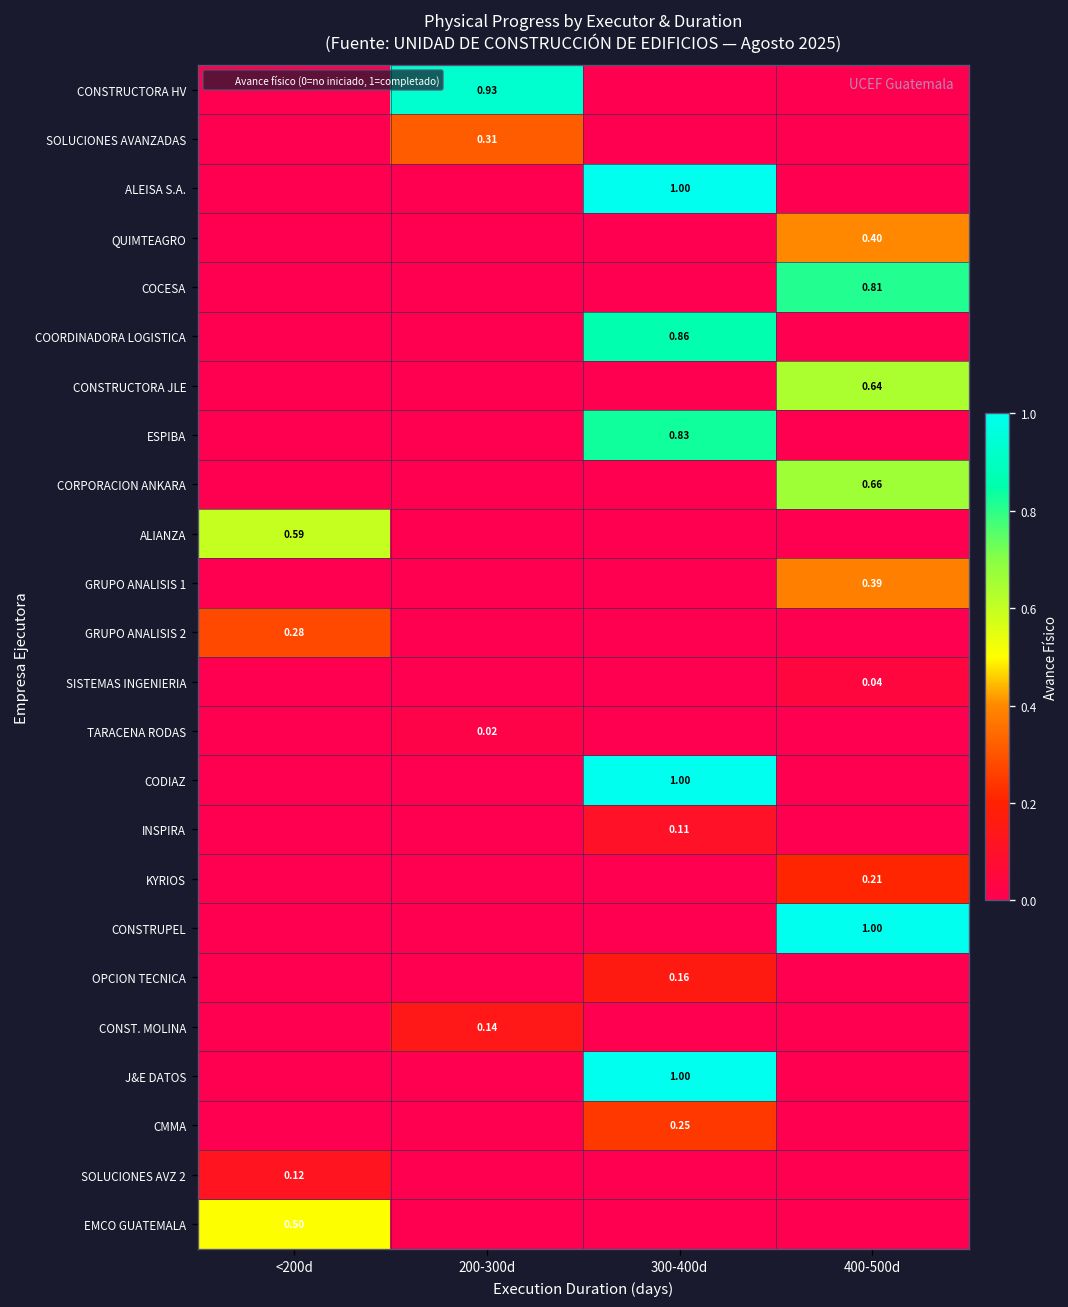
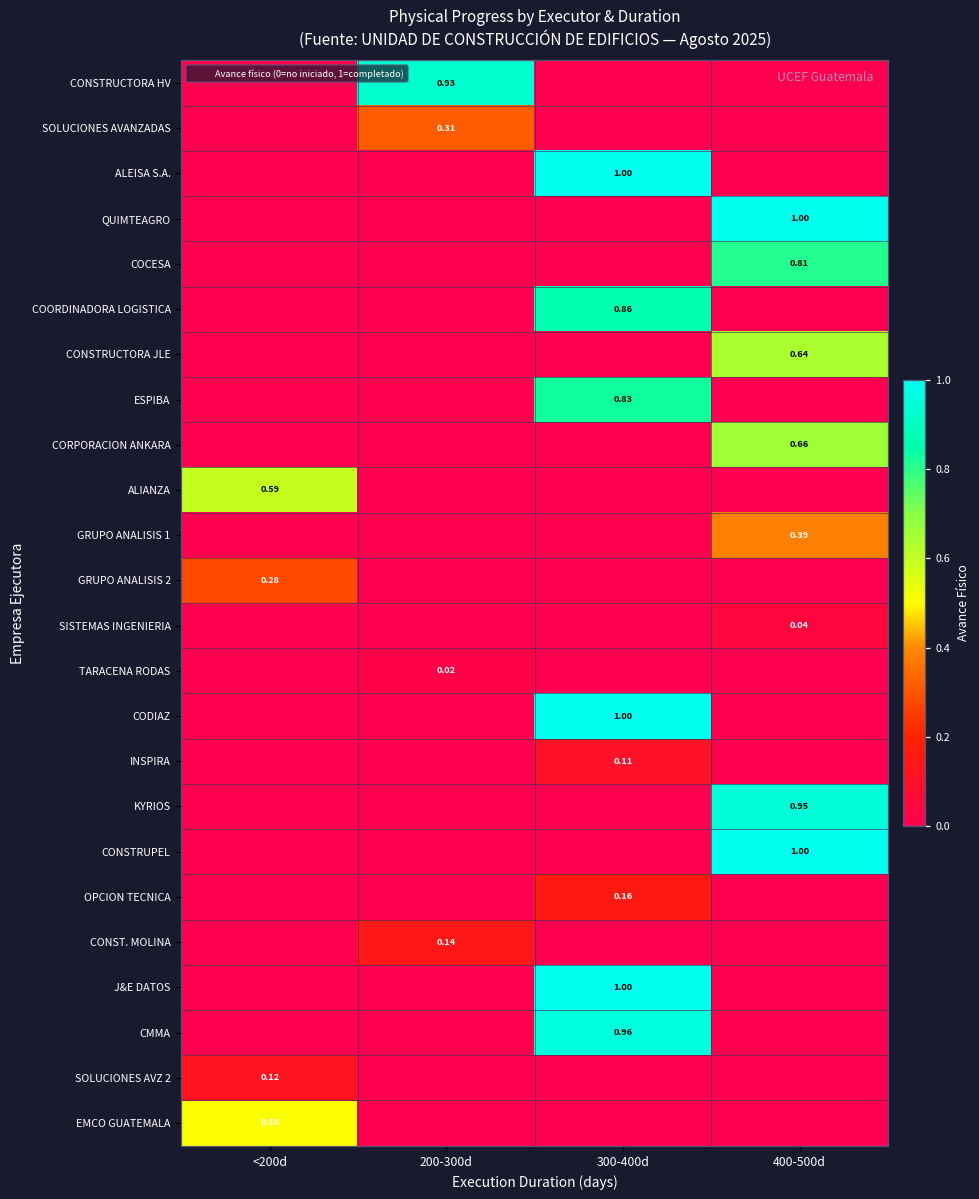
QUIMTEAGRO, 400-500d: 0.40 -> 1.00
KYRIOS, 400-500d: 0.21 -> 0.95
CMMA, 300-400d: 0.25 -> 0.96
